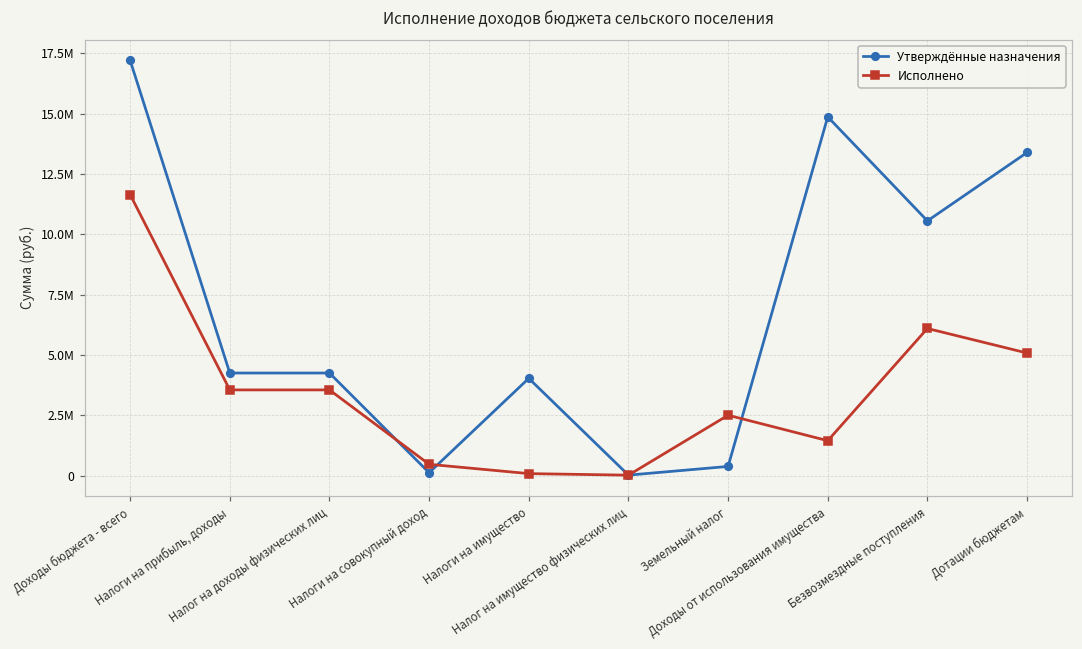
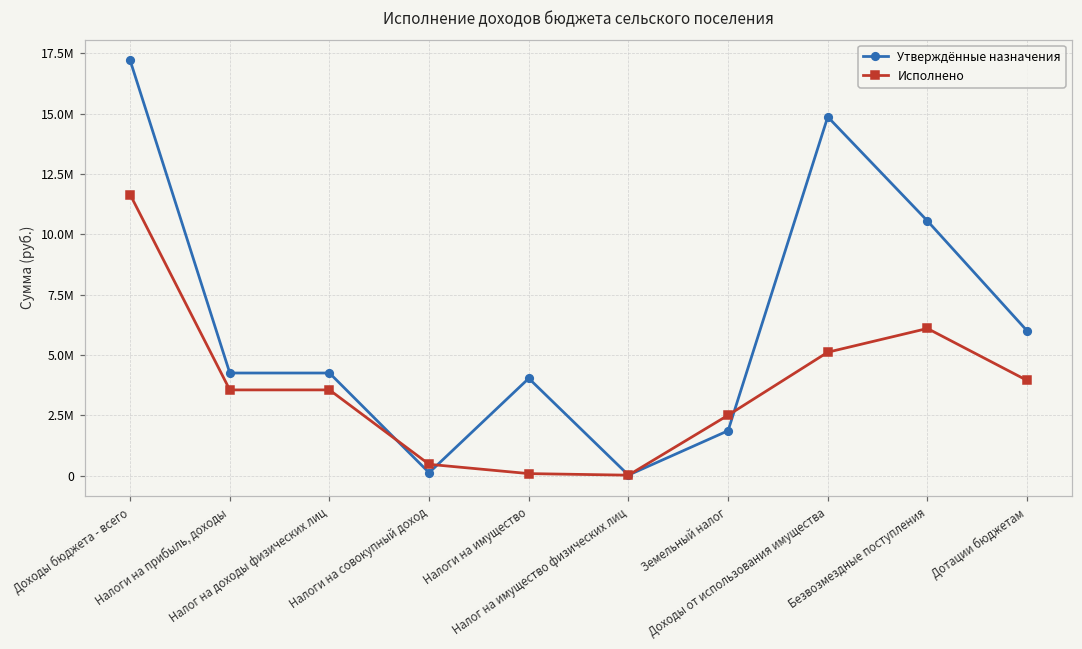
Утверждённые назначения, Земельный налог: 400000 -> 1900000
Исполнено, Доходы от использования имущества: 1400000 -> 5100000
Утверждённые назначения, Дотации бюджетам: 13400000 -> 6000000
Исполнено, Дотации бюджетам: 5100000 -> 3900000
